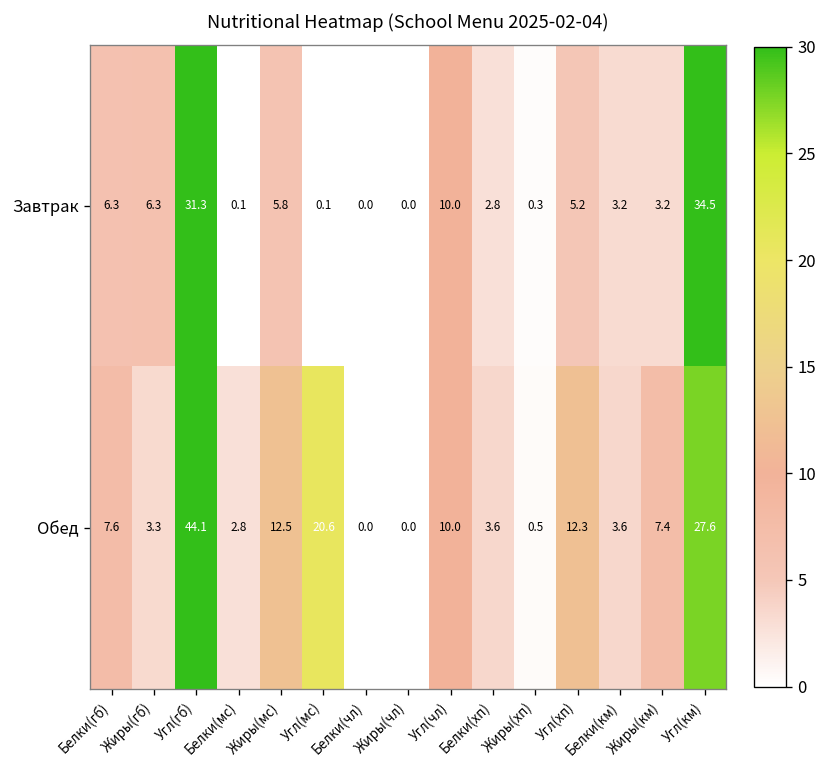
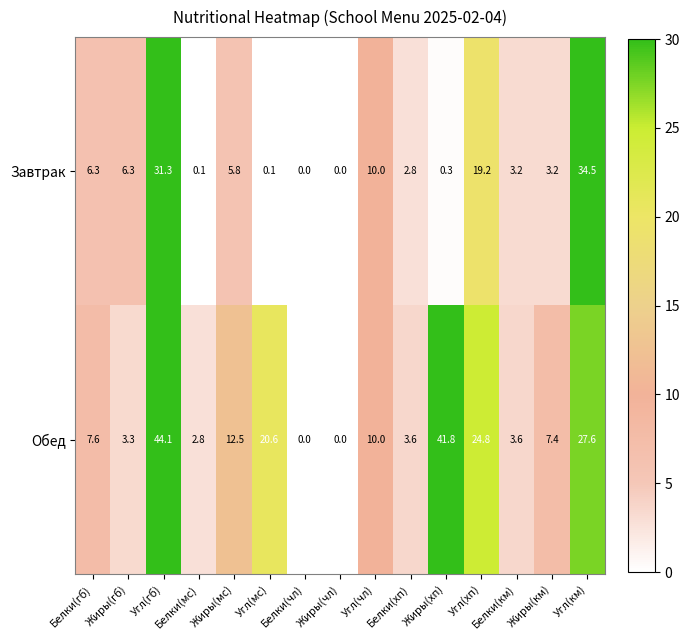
Завтрак, Угл(хп): 5.2 -> 19.2
Обед, Жиры(хп): 0.5 -> 41.8
Обед, Угл(хп): 12.3 -> 24.8
